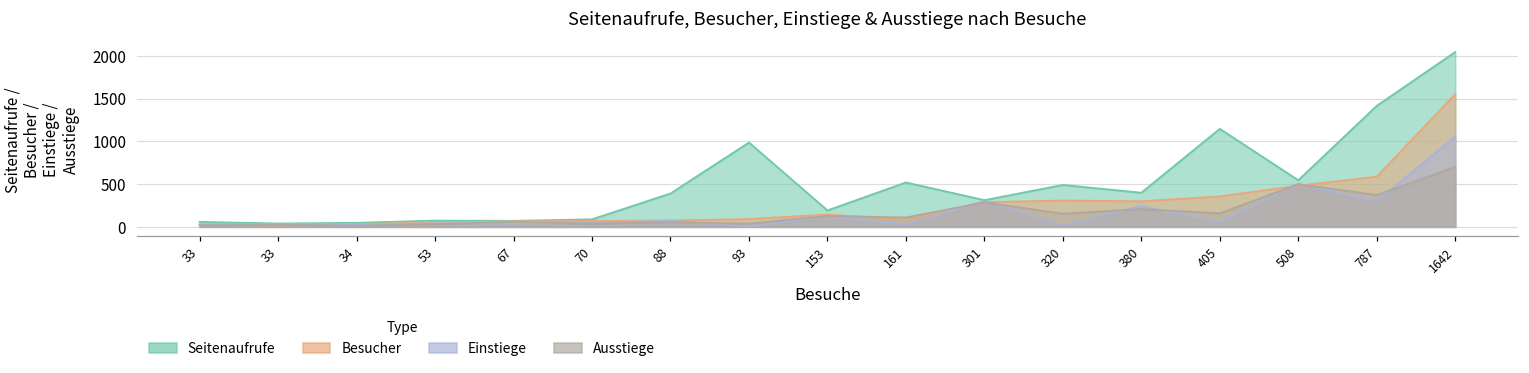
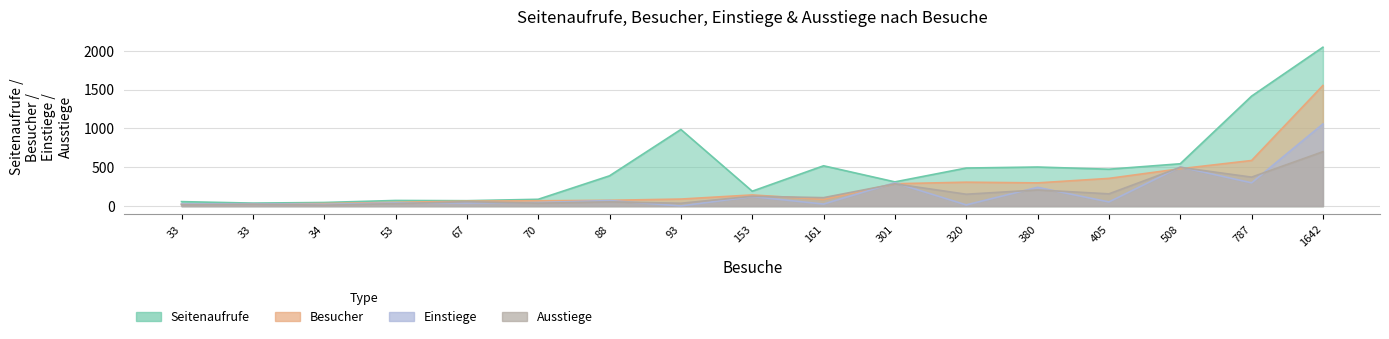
Seitenaufrufe, 380: 400 -> 500
Seitenaufrufe, 405: 1100 -> 500
